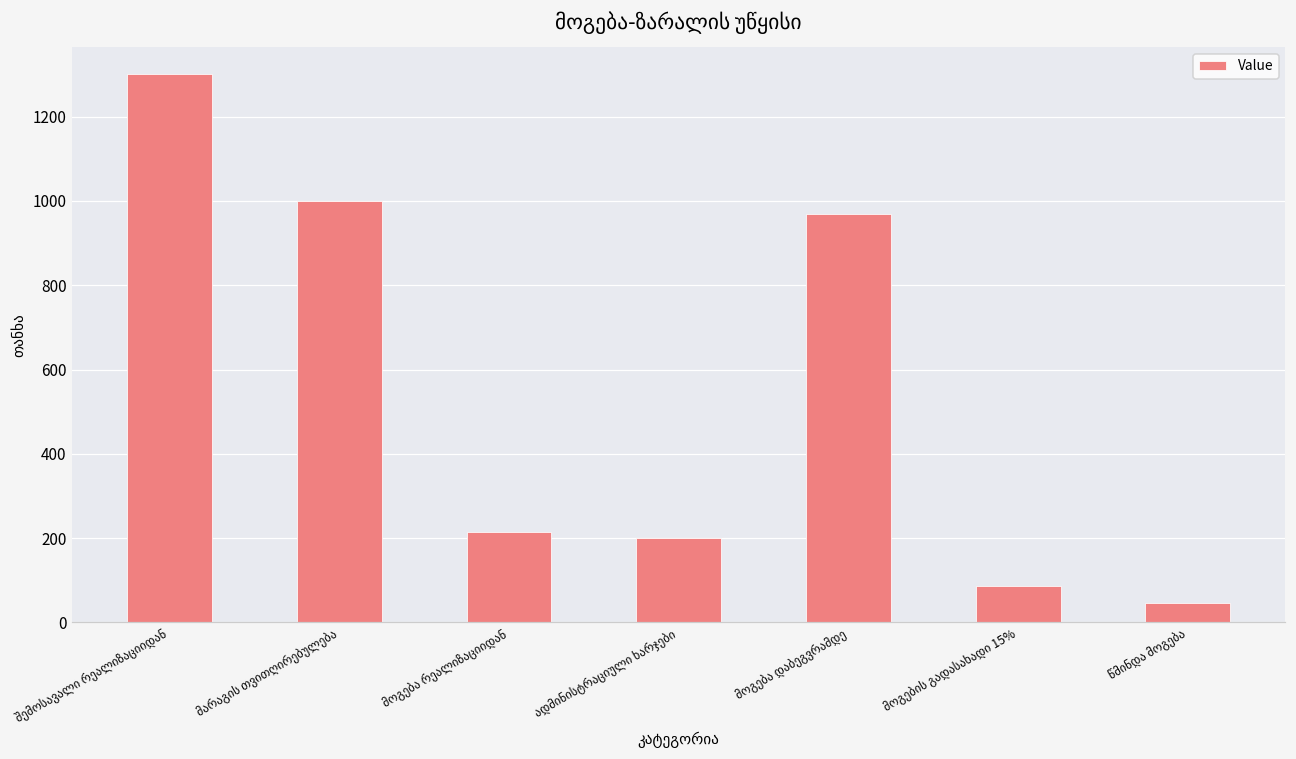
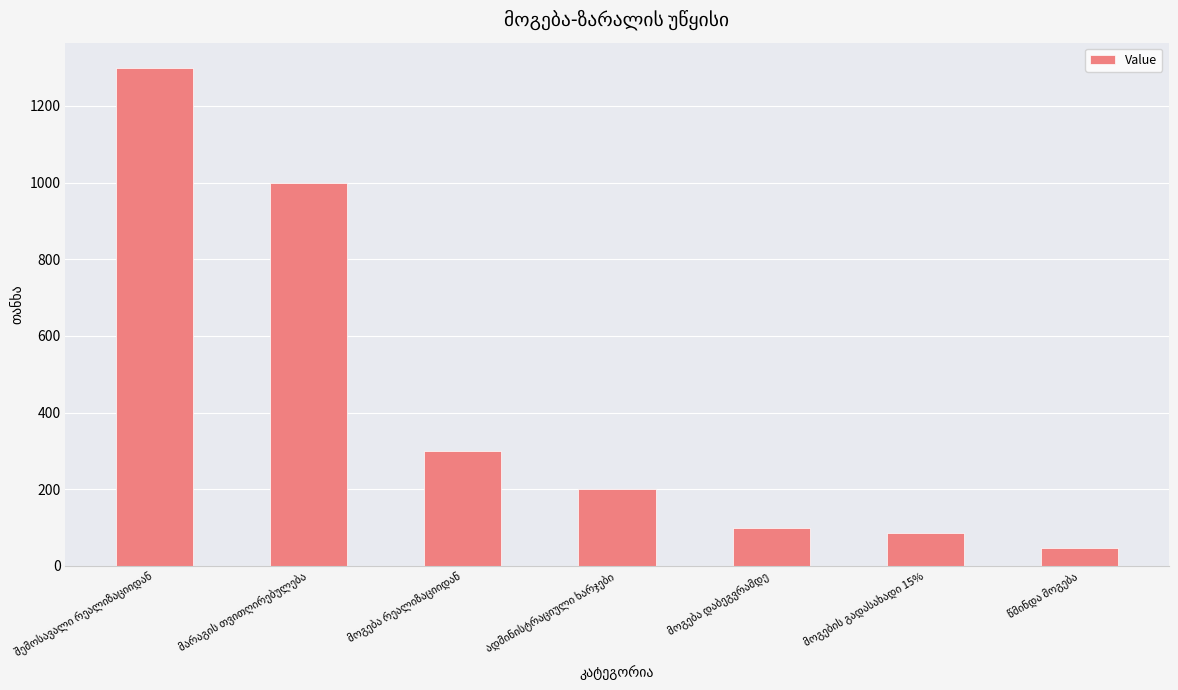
მოგება რეალიზაციიდან: 210 -> 300
მოგება დაბეგვრამდე: 970 -> 100
